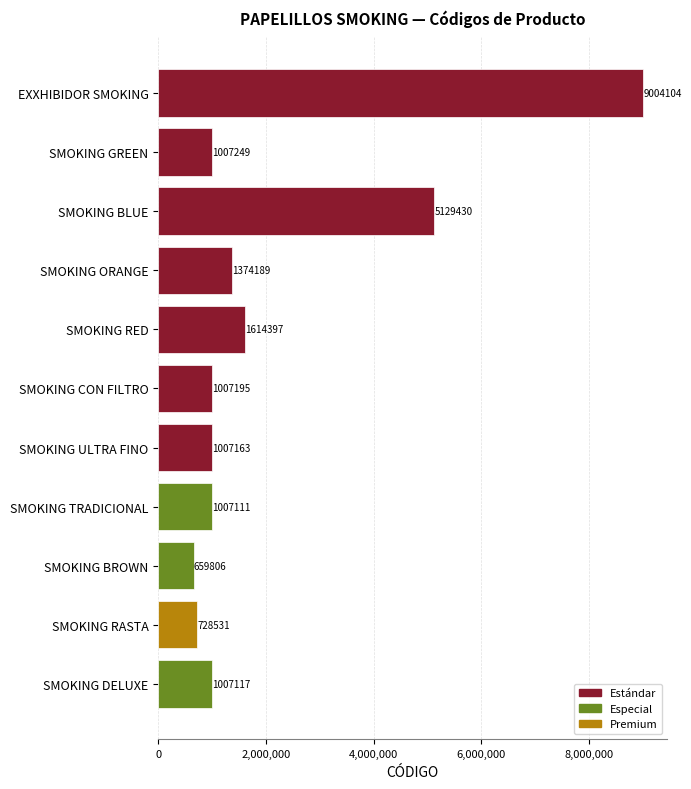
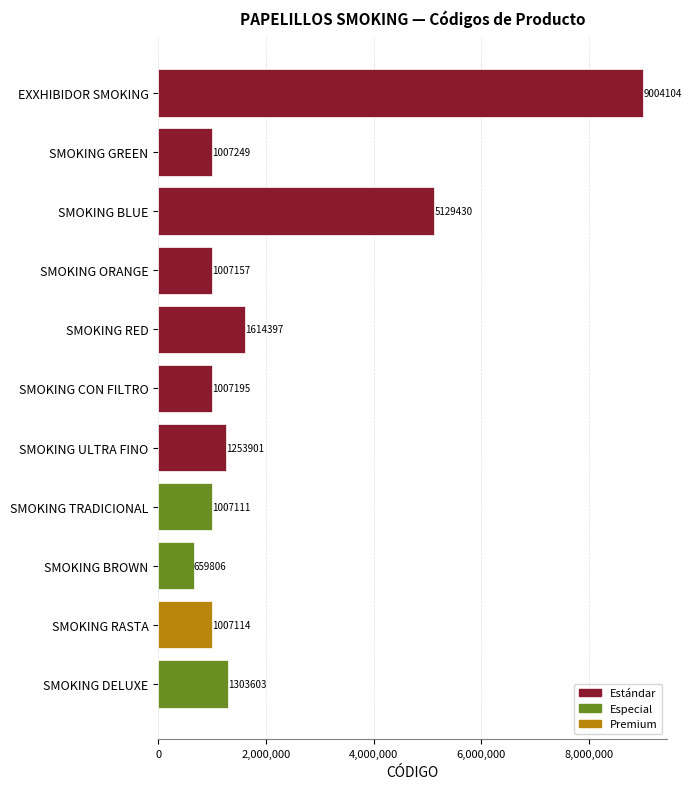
SMOKING ORANGE: 1374189 -> 1007157
SMOKING ULTRA FINO: 1007163 -> 1253901
SMOKING RASTA: 728531 -> 1007114
SMOKING DELUXE: 1007117 -> 1303603
